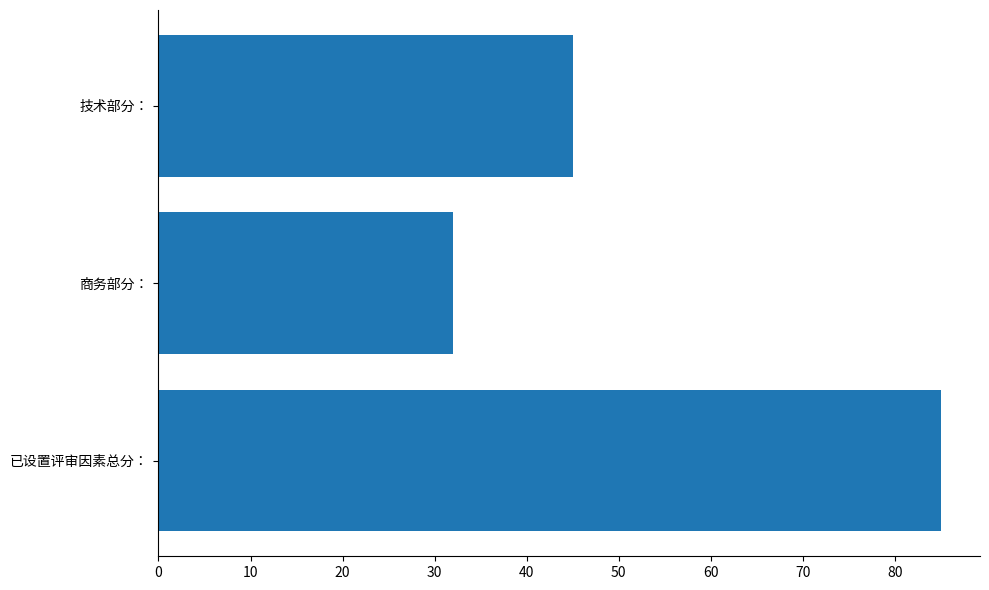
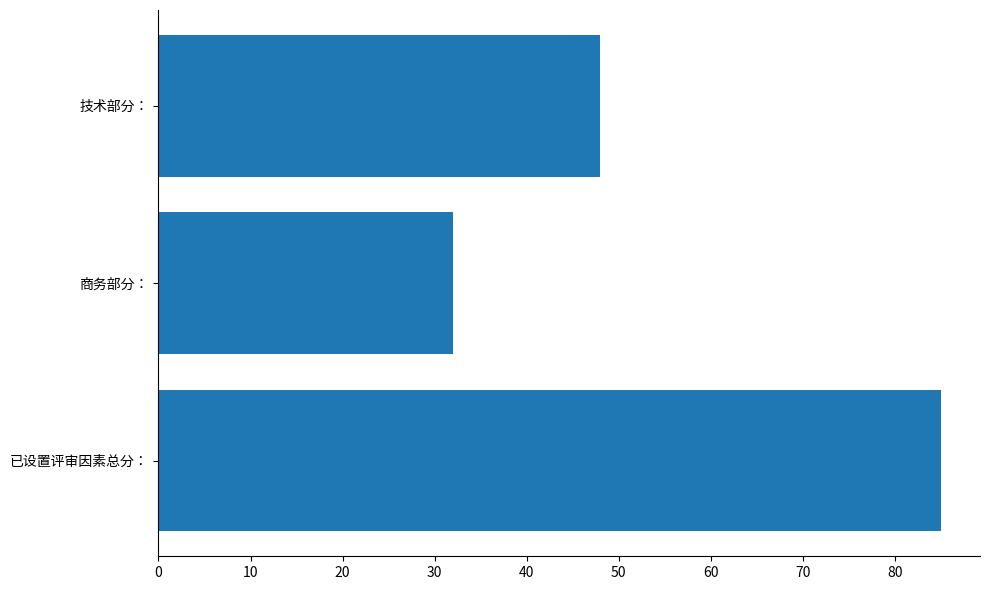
技术部分：: 45 -> 48
